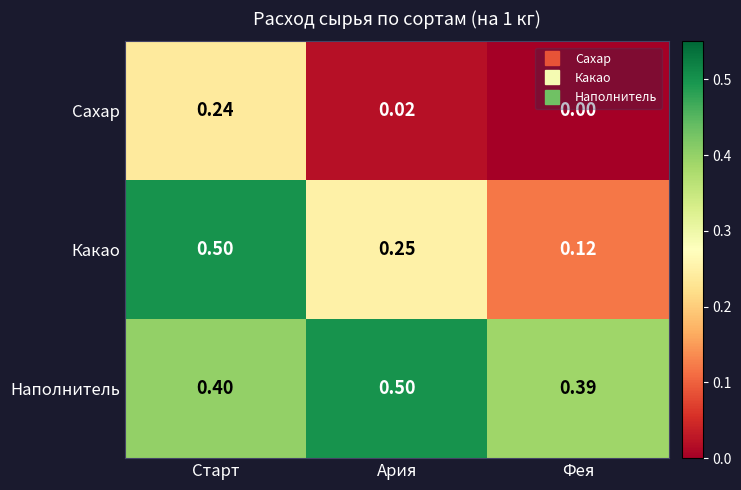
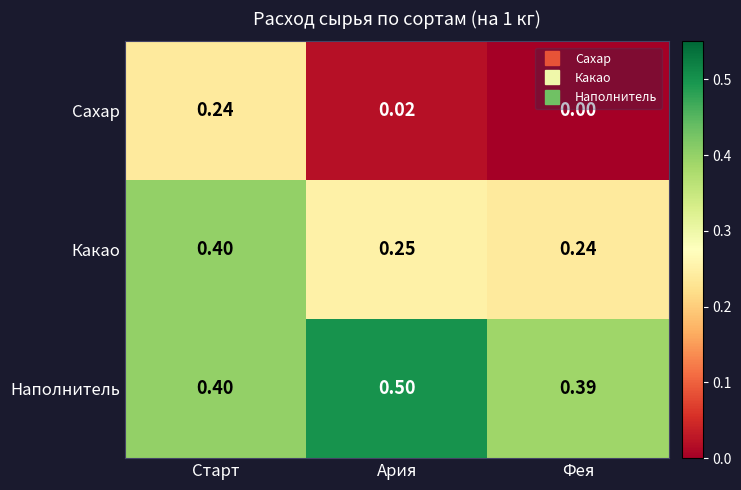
Какао, Старт: 0.50 -> 0.40
Какао, Фея: 0.12 -> 0.24
